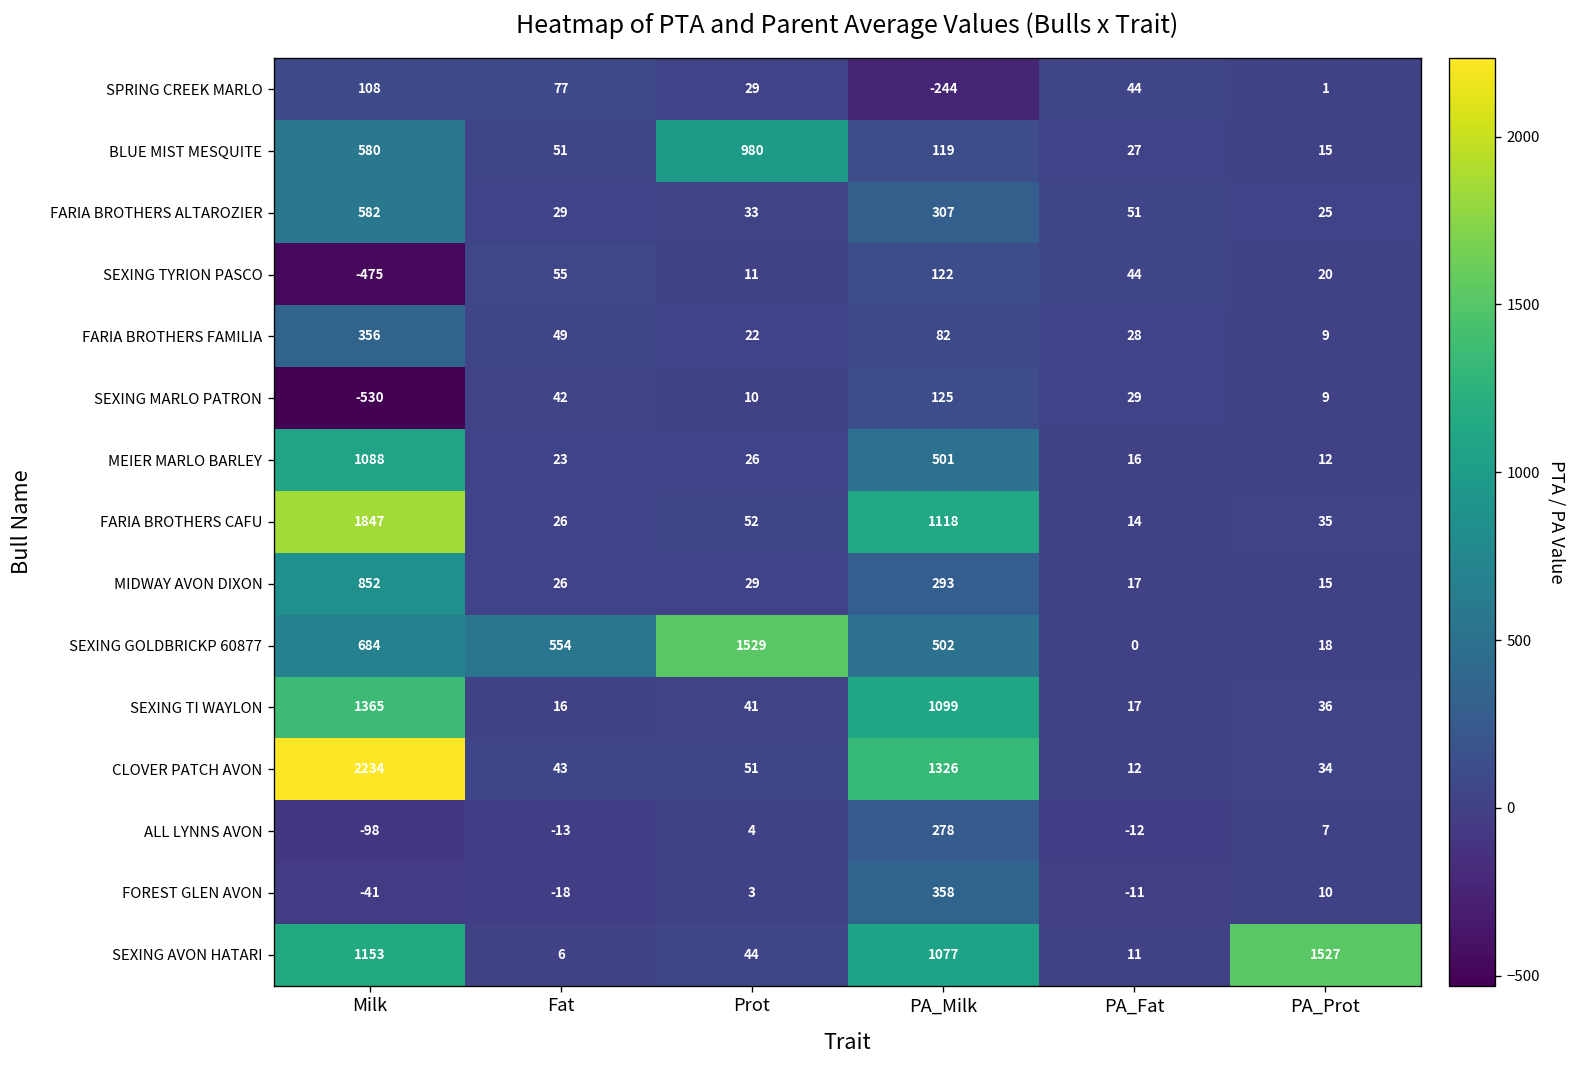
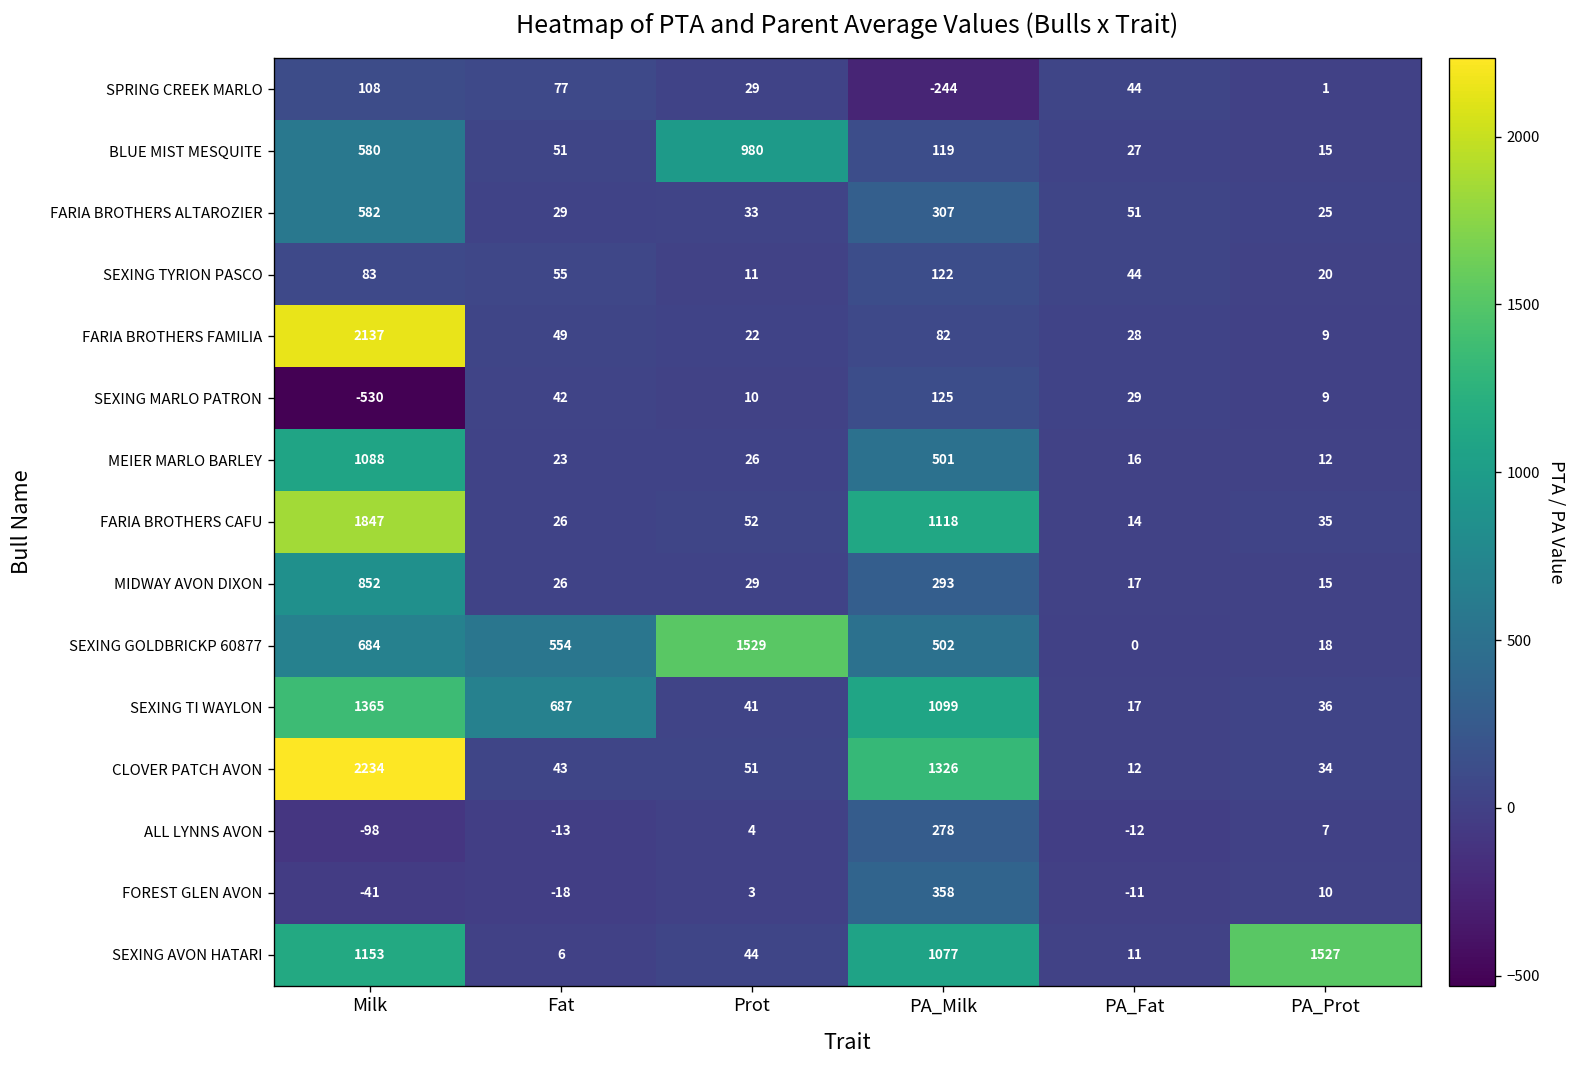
SEXING TYRION PASCO, Milk: -475 -> 83
FARIA BROTHERS FAMILIA, Milk: 356 -> 2137
SEXING TI WAYLON, Fat: 16 -> 687
